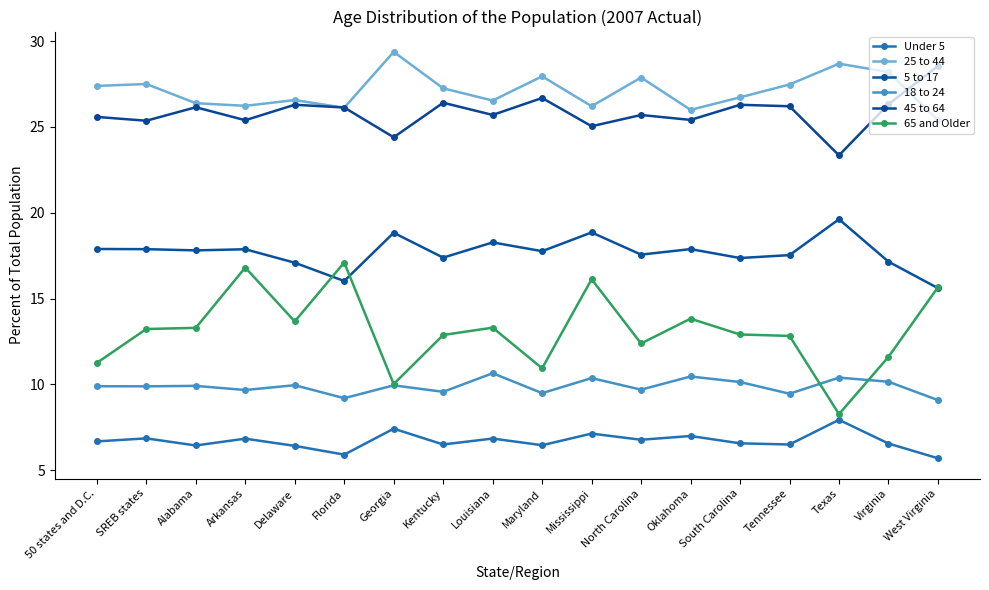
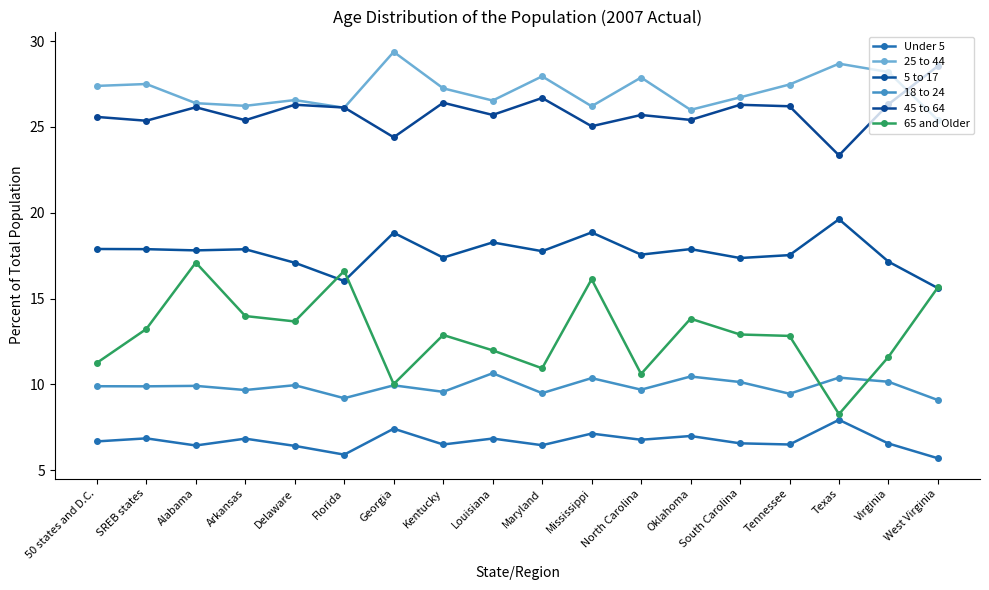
65 and Older, Alabama: 13.3 -> 17.1
65 and Older, Arkansas: 16.8 -> 14.0
65 and Older, Florida: 17.1 -> 16.6
65 and Older, Louisiana: 13.3 -> 12.0
65 and Older, North Carolina: 12.4 -> 10.6
